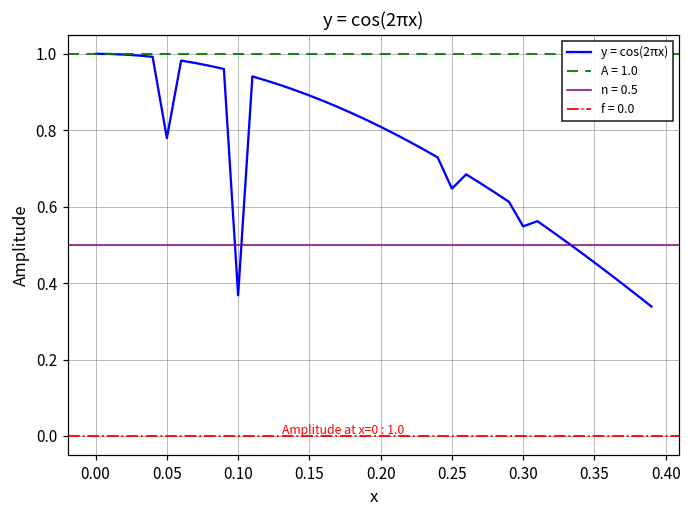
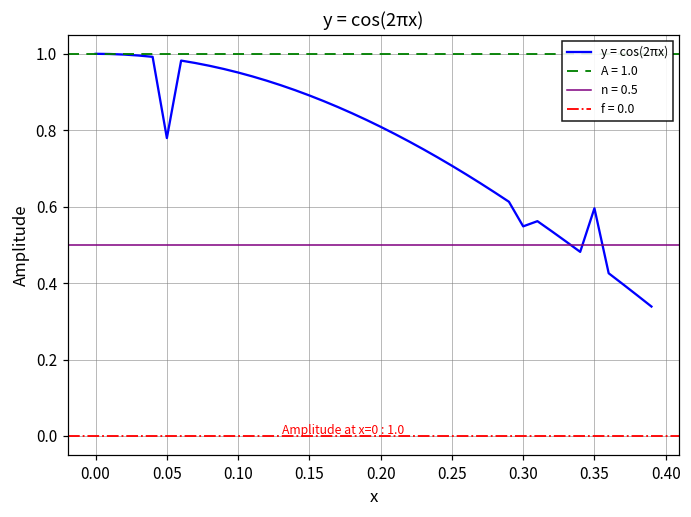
0.10: 0.37 -> 0.95
0.25: 0.65 -> 0.71
0.35: 0.45 -> 0.60
